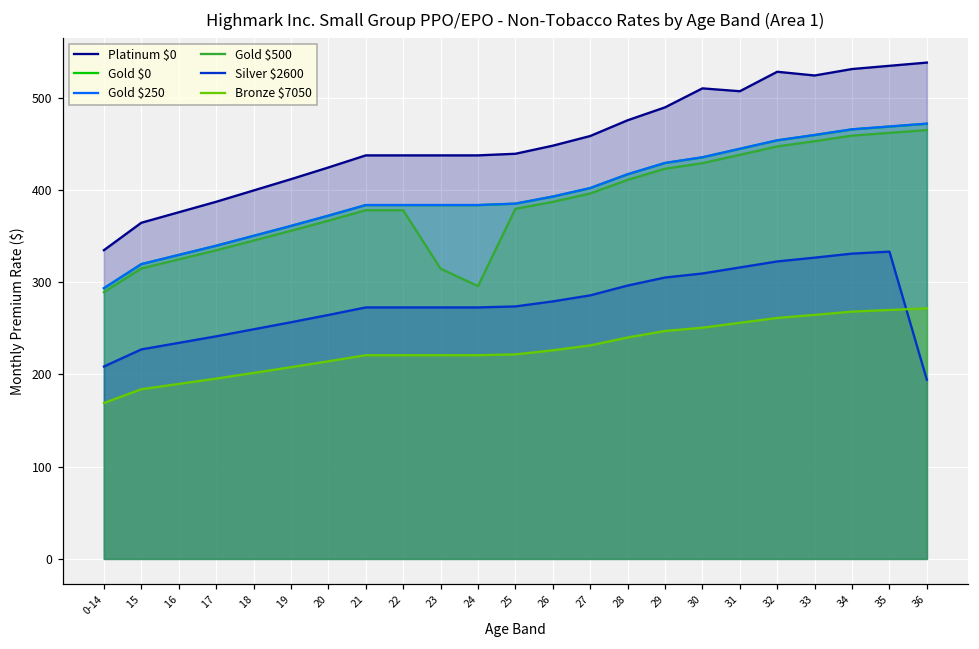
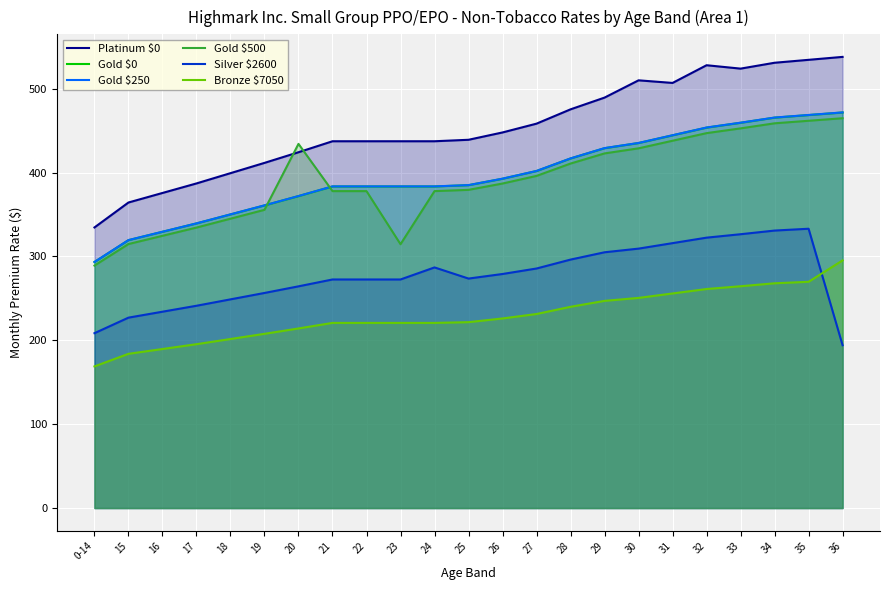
Gold $500, 20: 370 -> 430
Gold $500, 24: 300 -> 380
Silver $2600, 24: 270 -> 290
Bronze $7050, 36: 270 -> 300
